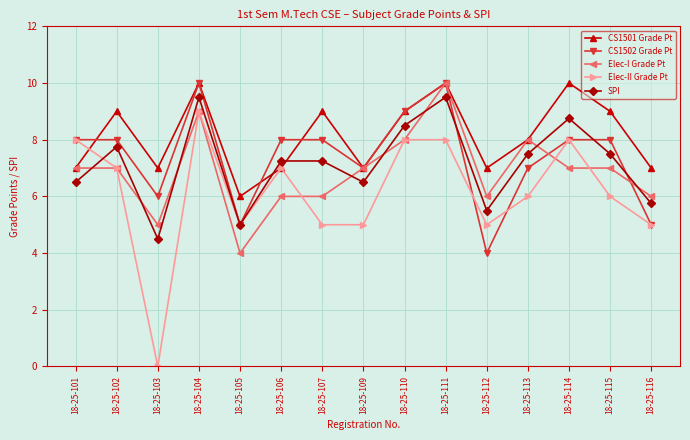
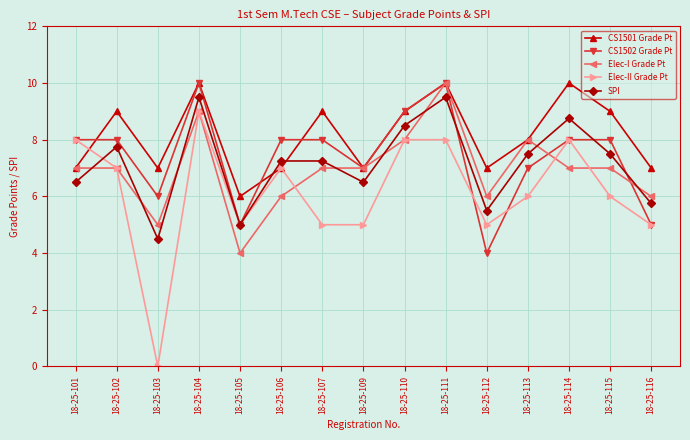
Elec-I Grade Pt, 18-25-107: 6 -> 7
